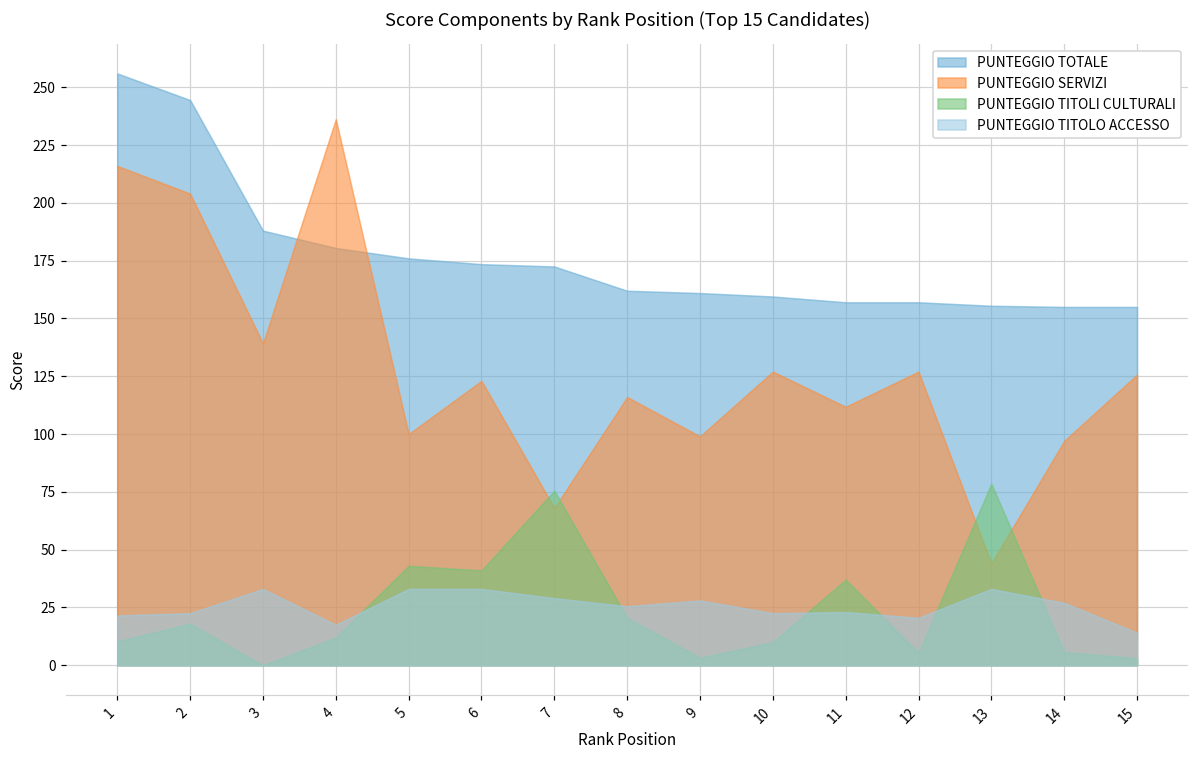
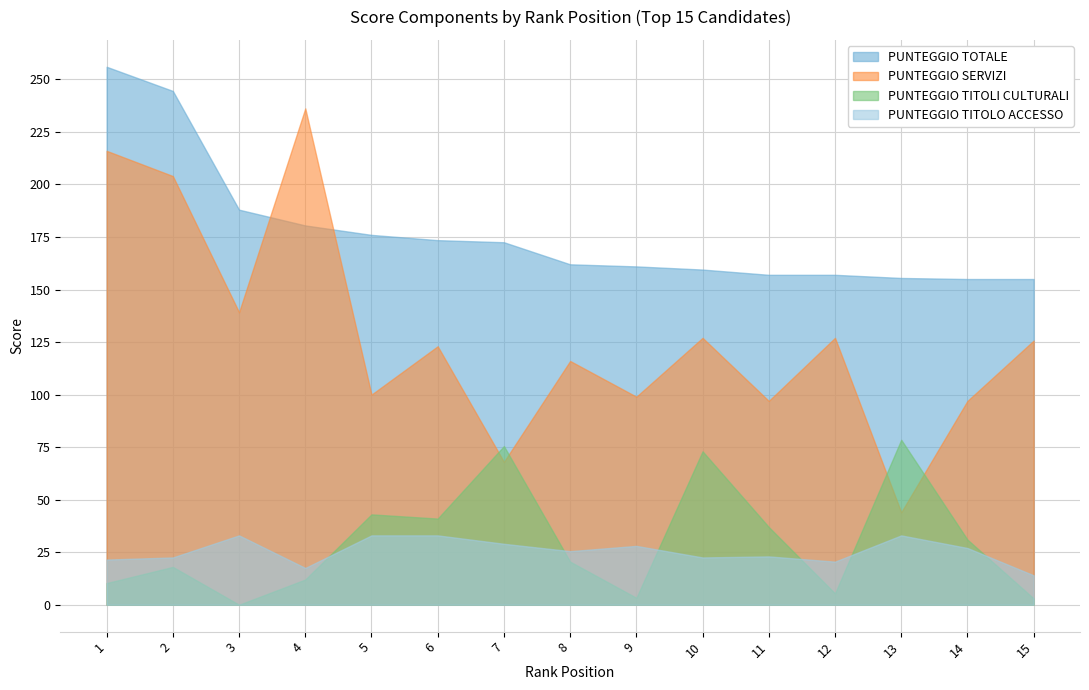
PUNTEGGIO TITOLI CULTURALI, 10: 10 -> 73
PUNTEGGIO SERVIZI, 11: 112 -> 97
PUNTEGGIO TITOLI CULTURALI, 14: 6 -> 31
